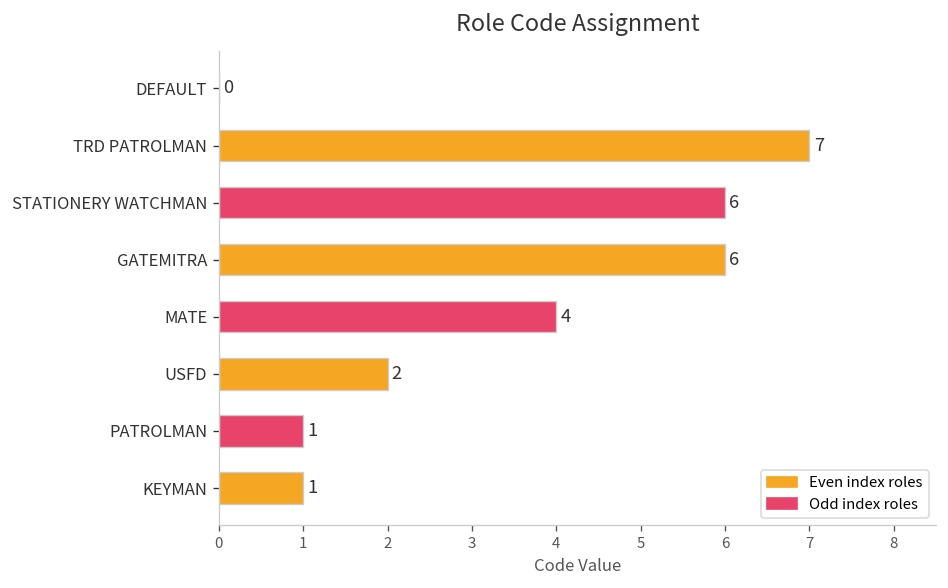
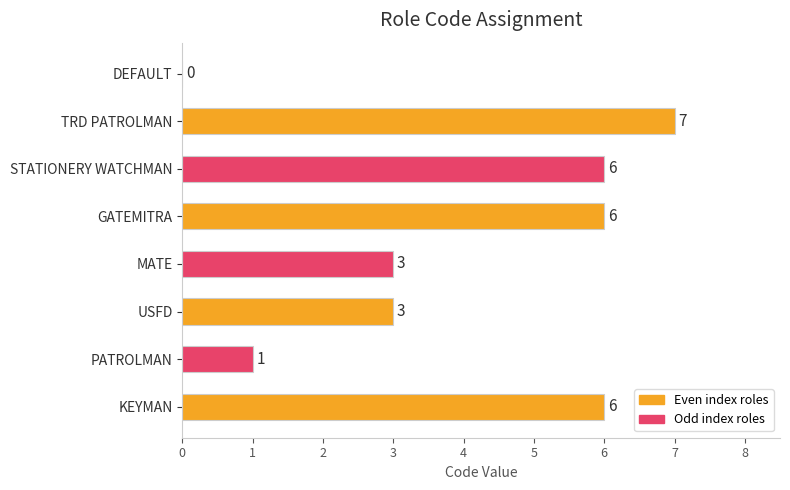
MATE: 4 -> 3
USFD: 2 -> 3
KEYMAN: 1 -> 6
